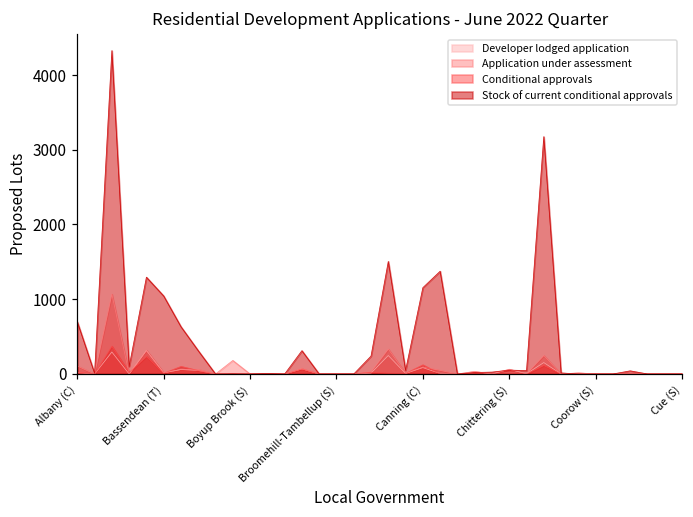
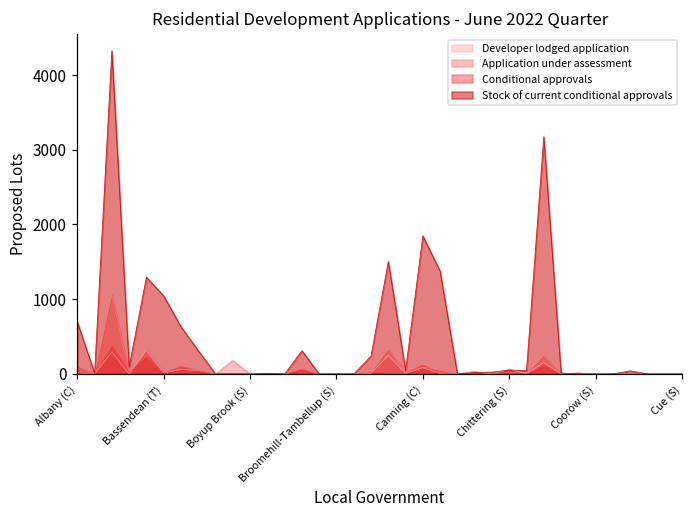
Stock of current conditional approvals, Canning (C): 1200 -> 1800
